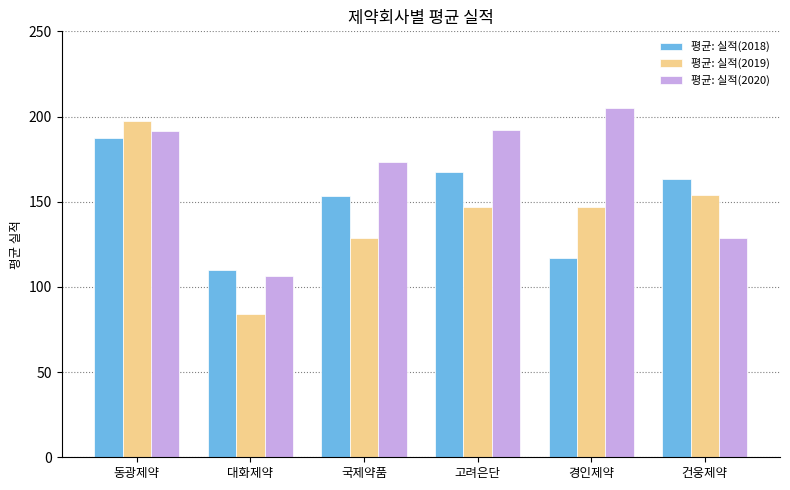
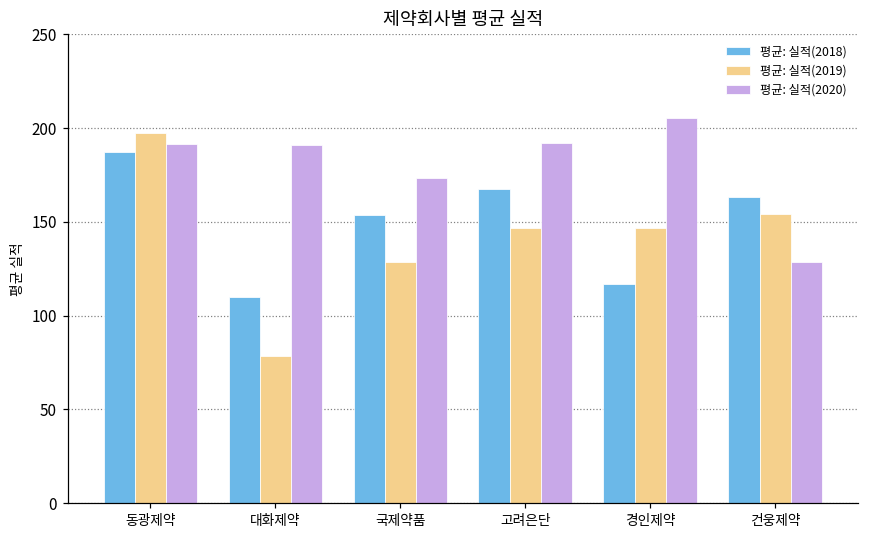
평균: 실적(2019), 대화제약: 84 -> 78
평균: 실적(2020), 대화제약: 106 -> 191
